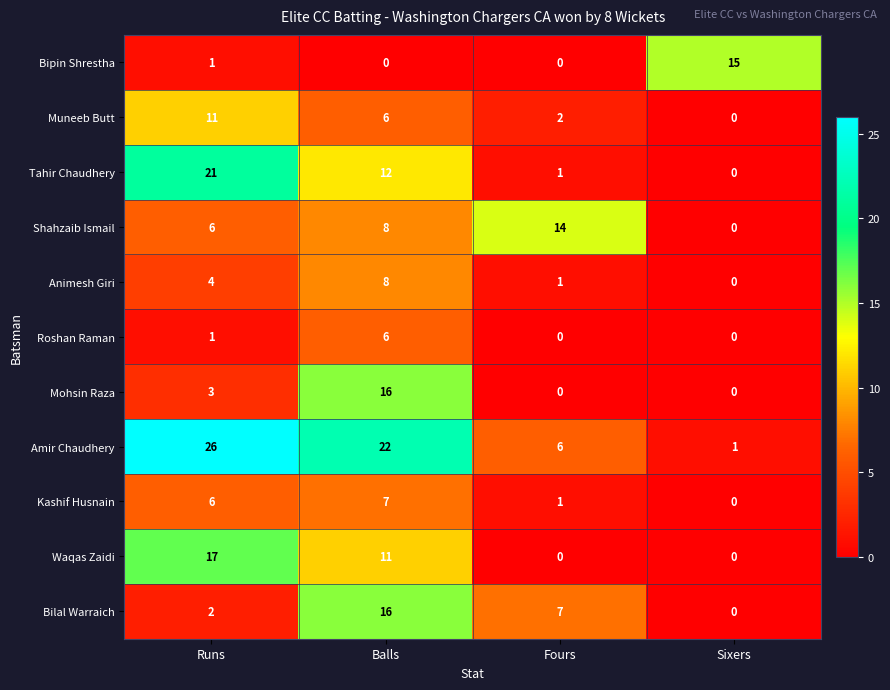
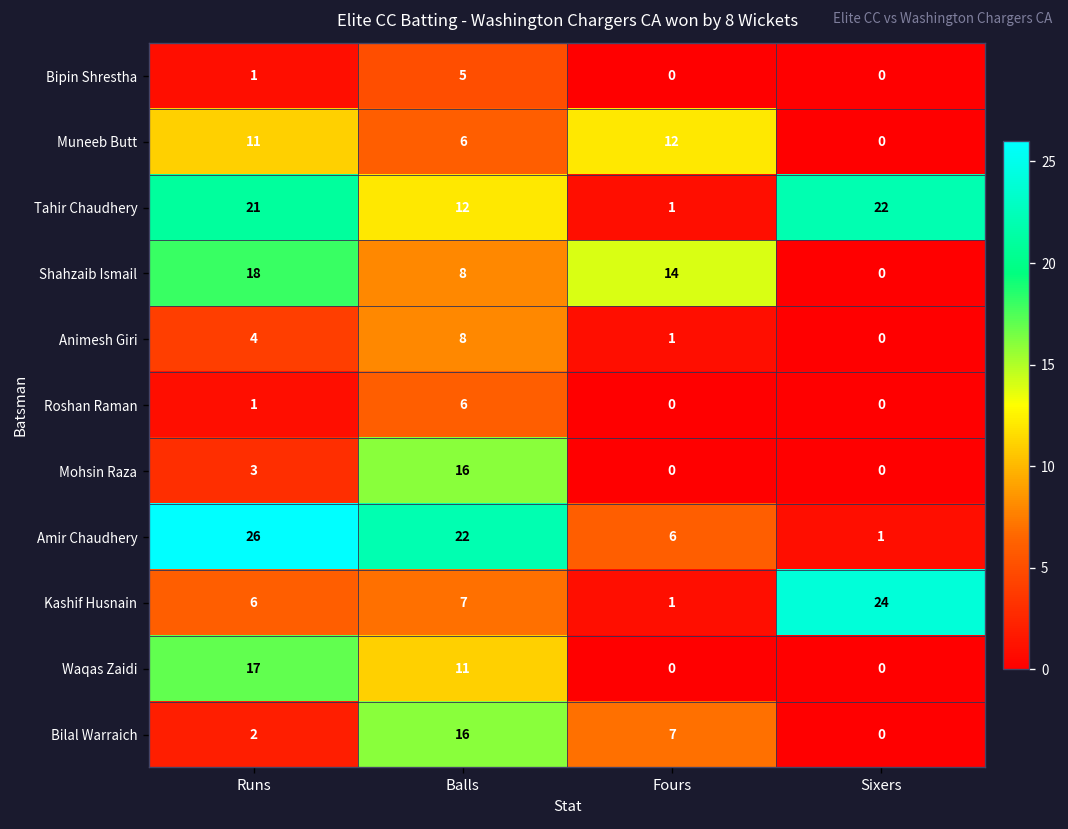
Bipin Shrestha, Balls: 0 -> 5
Bipin Shrestha, Sixers: 15 -> 0
Muneeb Butt, Fours: 2 -> 12
Tahir Chaudhery, Sixers: 0 -> 22
Shahzaib Ismail, Runs: 6 -> 18
Kashif Husnain, Sixers: 0 -> 24
